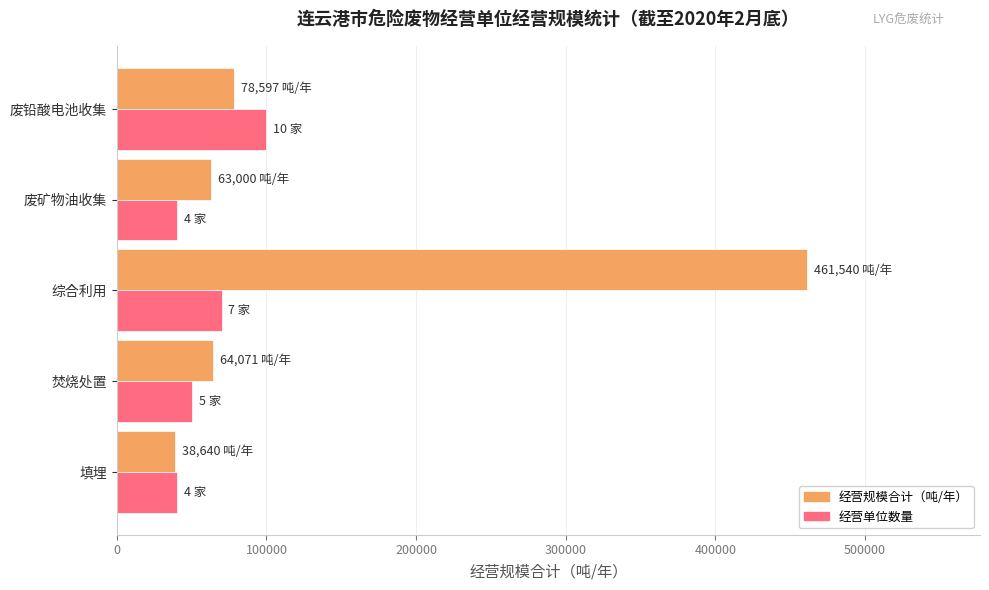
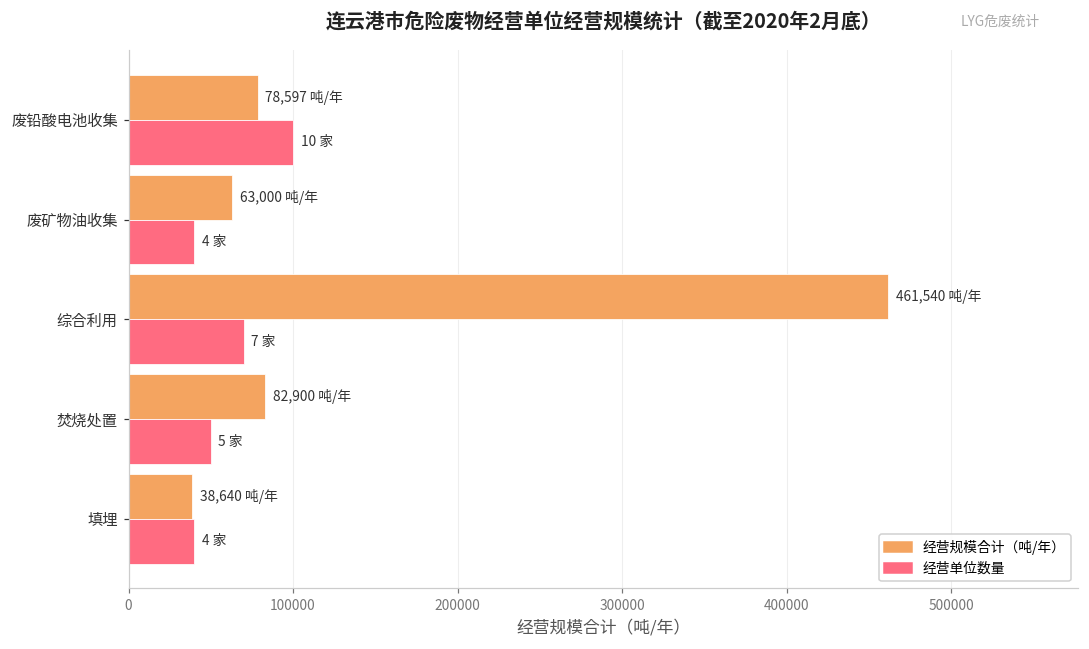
经营规模合计（吨/年）, 焚烧处置: 64,071 -> 82,900
